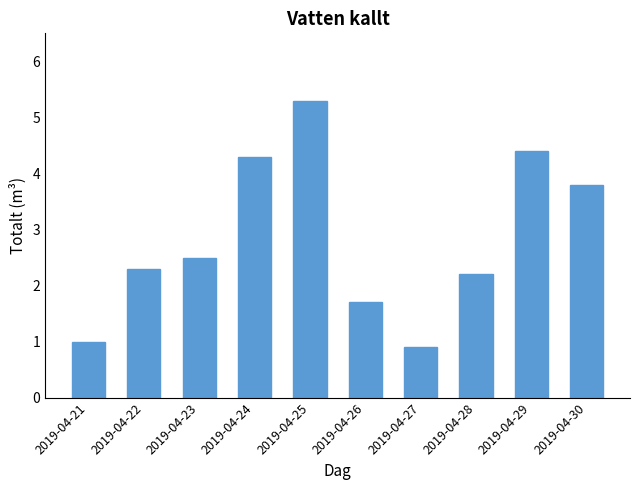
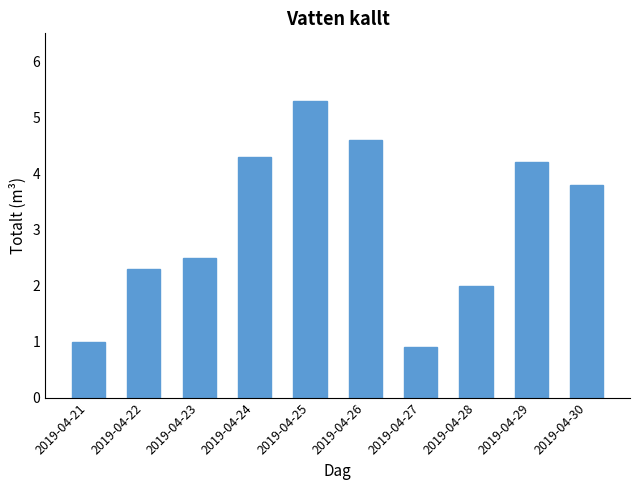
2019-04-26: 1.7 -> 4.6
2019-04-28: 2.2 -> 2.0
2019-04-29: 4.4 -> 4.2
